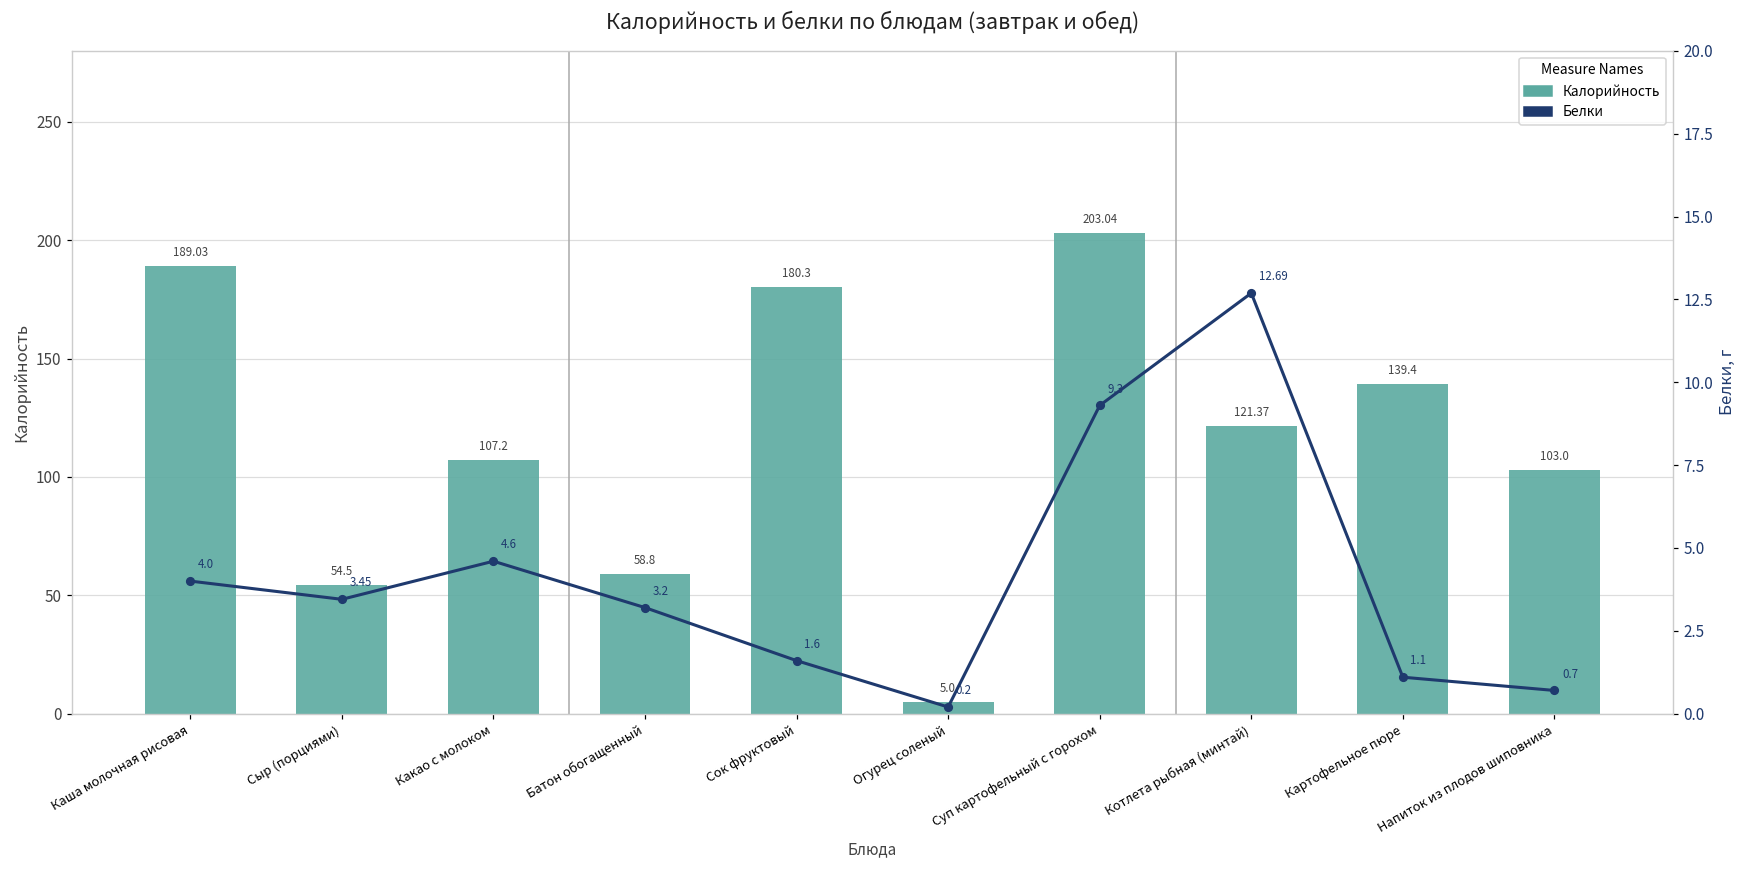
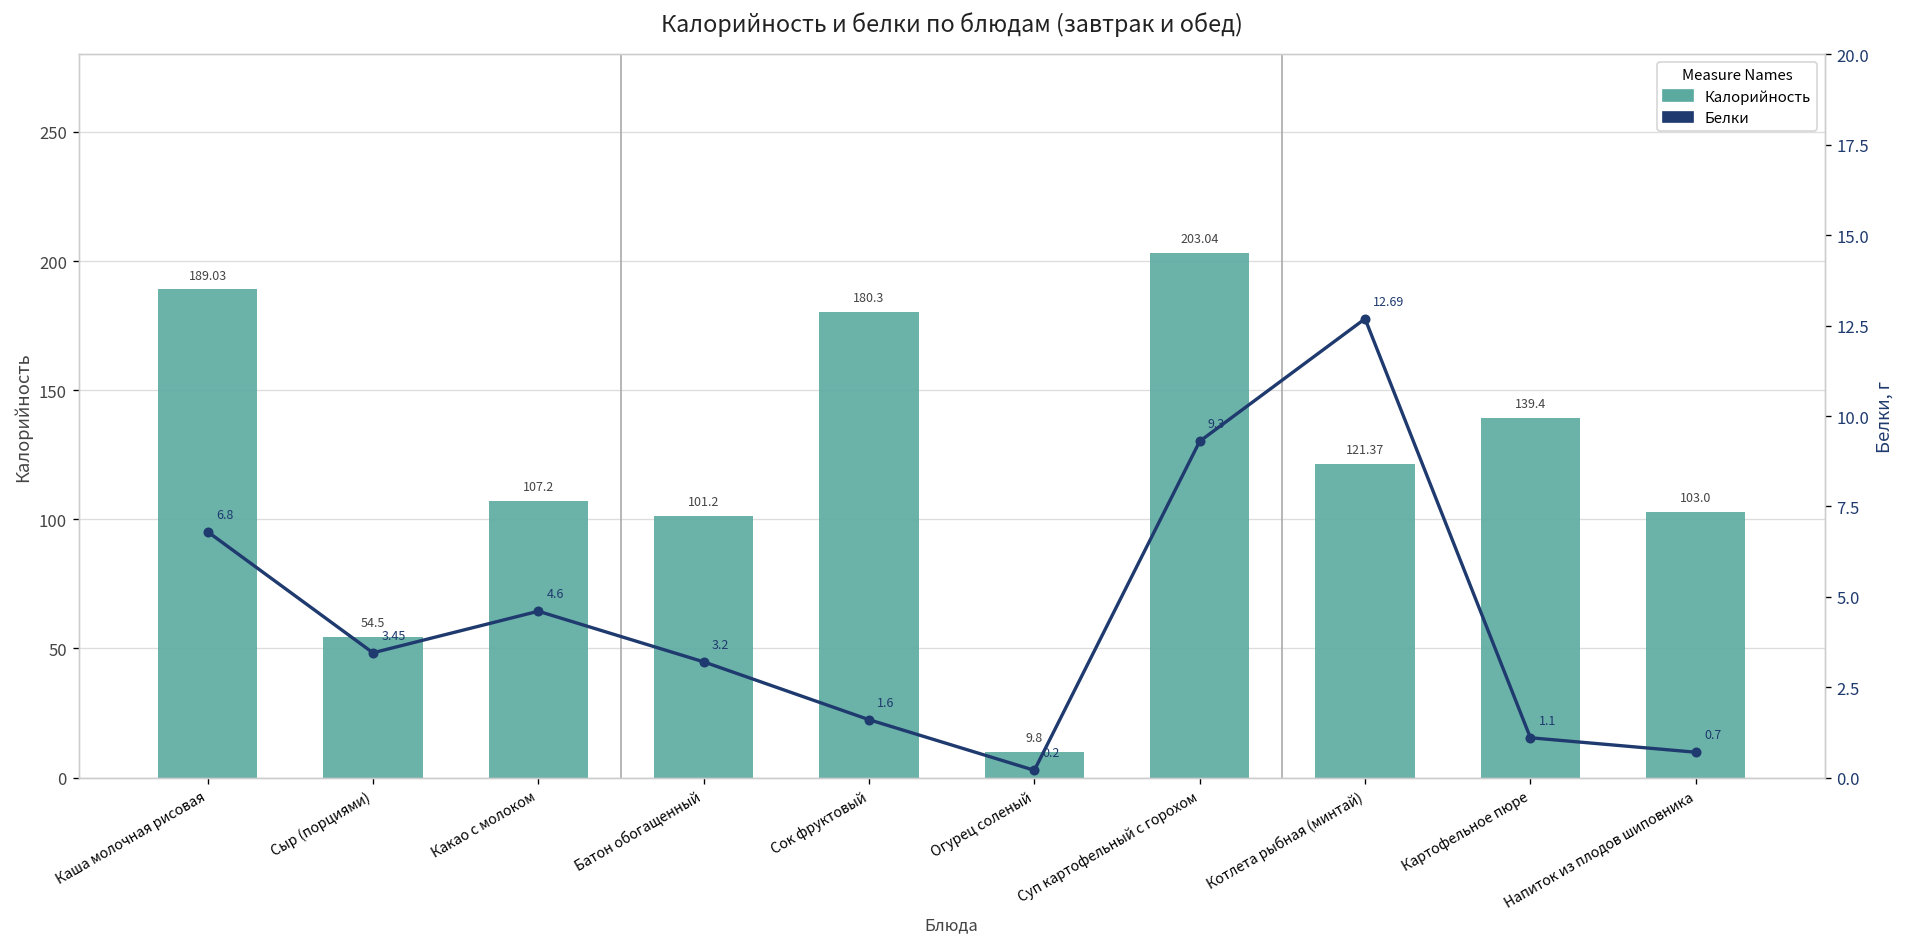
Калорийность, Батон обогащенный: 58.8 -> 101.2
Калорийность, Огурец соленый: 5.0 -> 9.8
Белки, Каша молочная рисовая: 4.0 -> 6.8
